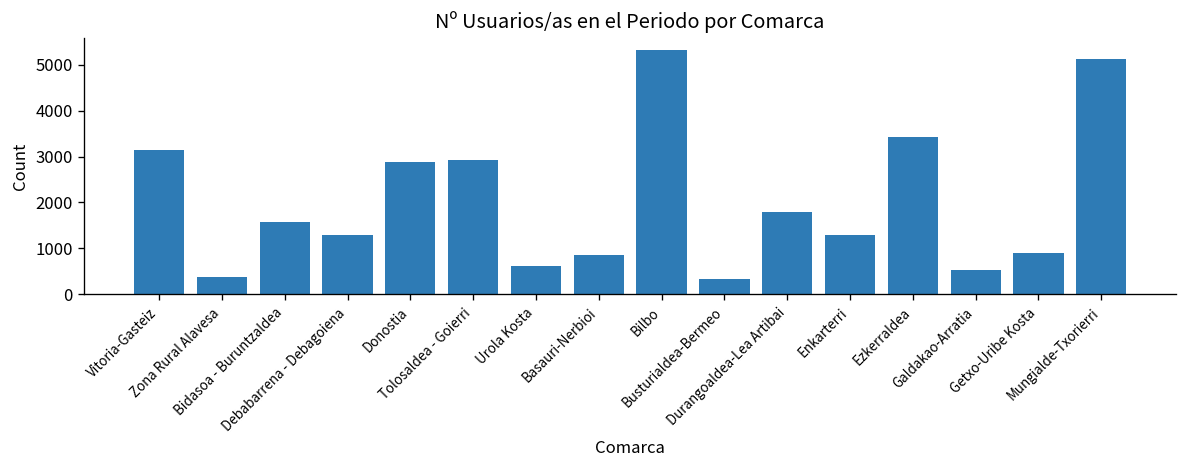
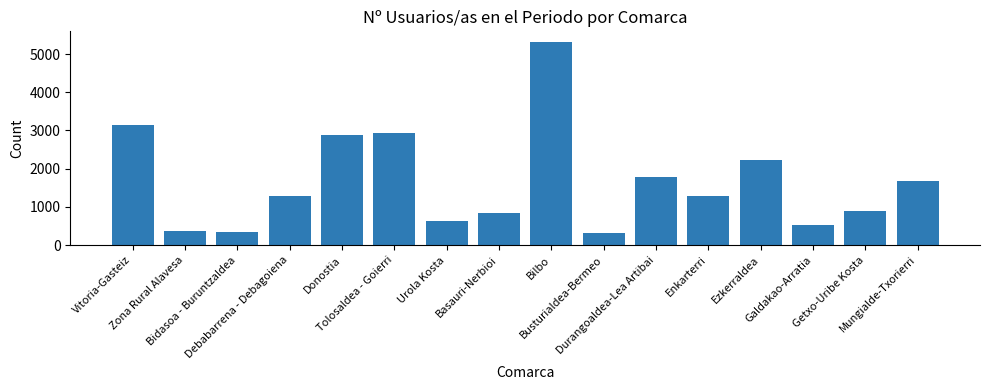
Bidasoa - Buruntzaldea: 1600 -> 300
Ezkerraldea: 3400 -> 2200
Mungialde-Txorierri: 5100 -> 1700
